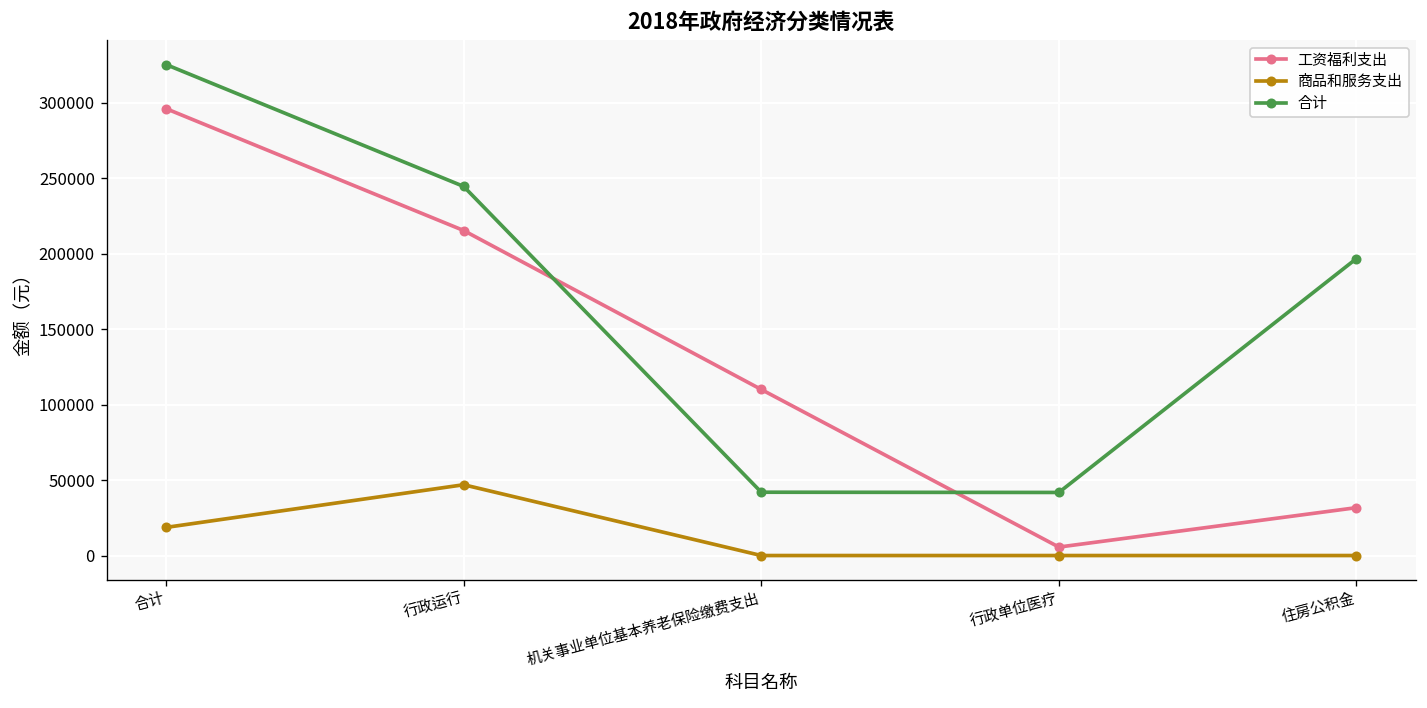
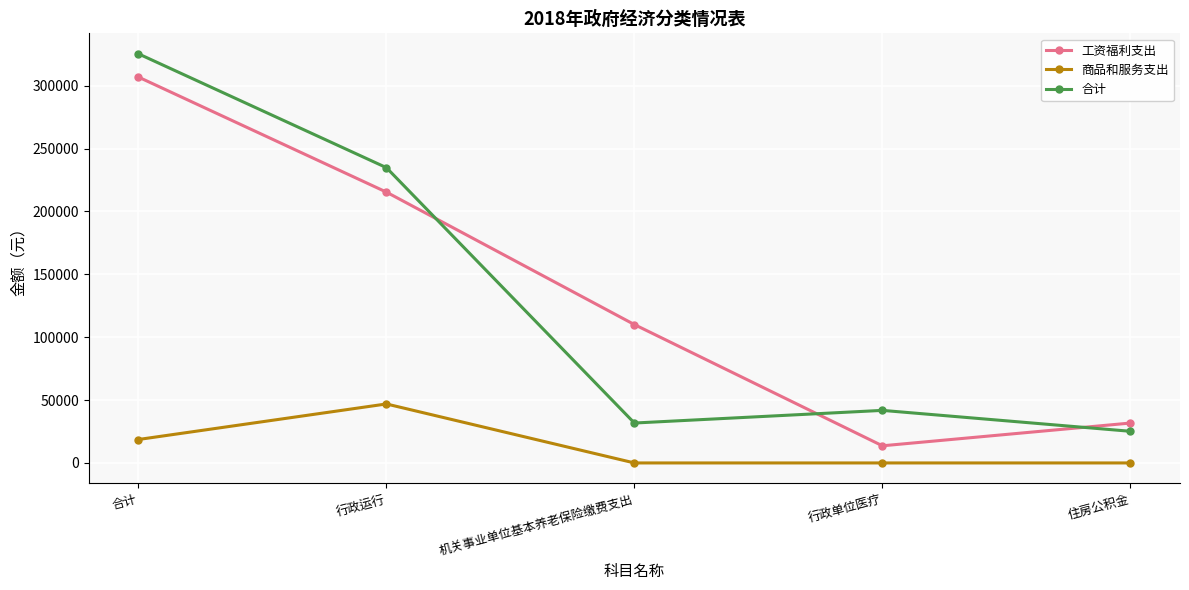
工资福利支出, 合计: 296000 -> 307000
合计, 行政运行: 245000 -> 235000
合计, 机关事业单位基本养老保险缴费支出: 42000 -> 32000
工资福利支出, 行政单位医疗: 6000 -> 14000
合计, 住房公积金: 197000 -> 25000
